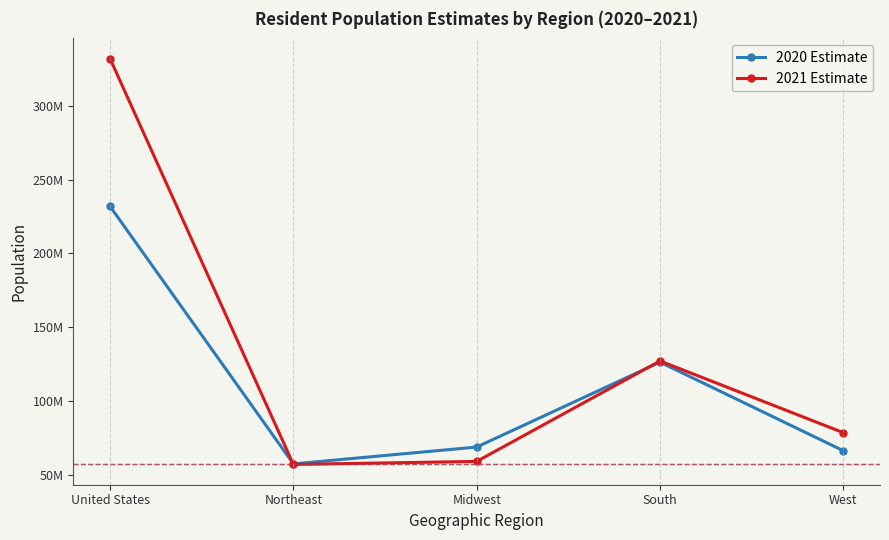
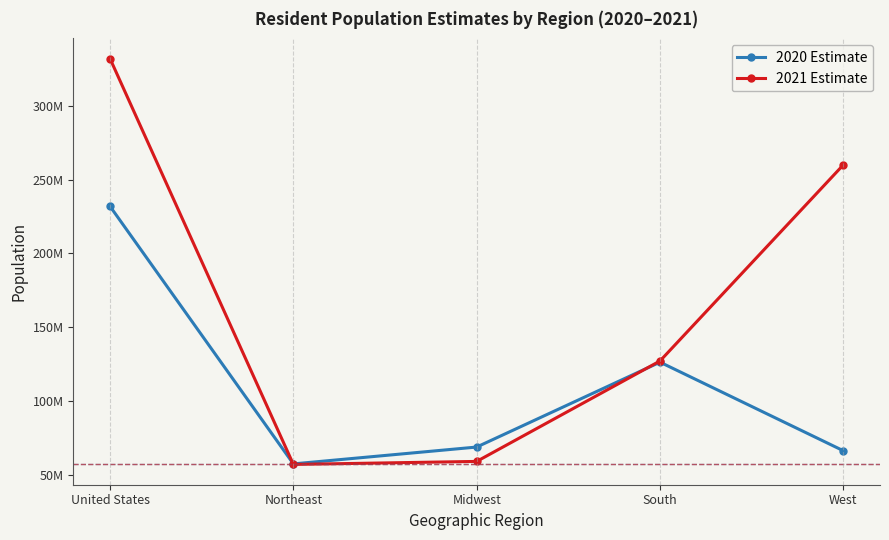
2021 Estimate, West: 79000000 -> 260000000
